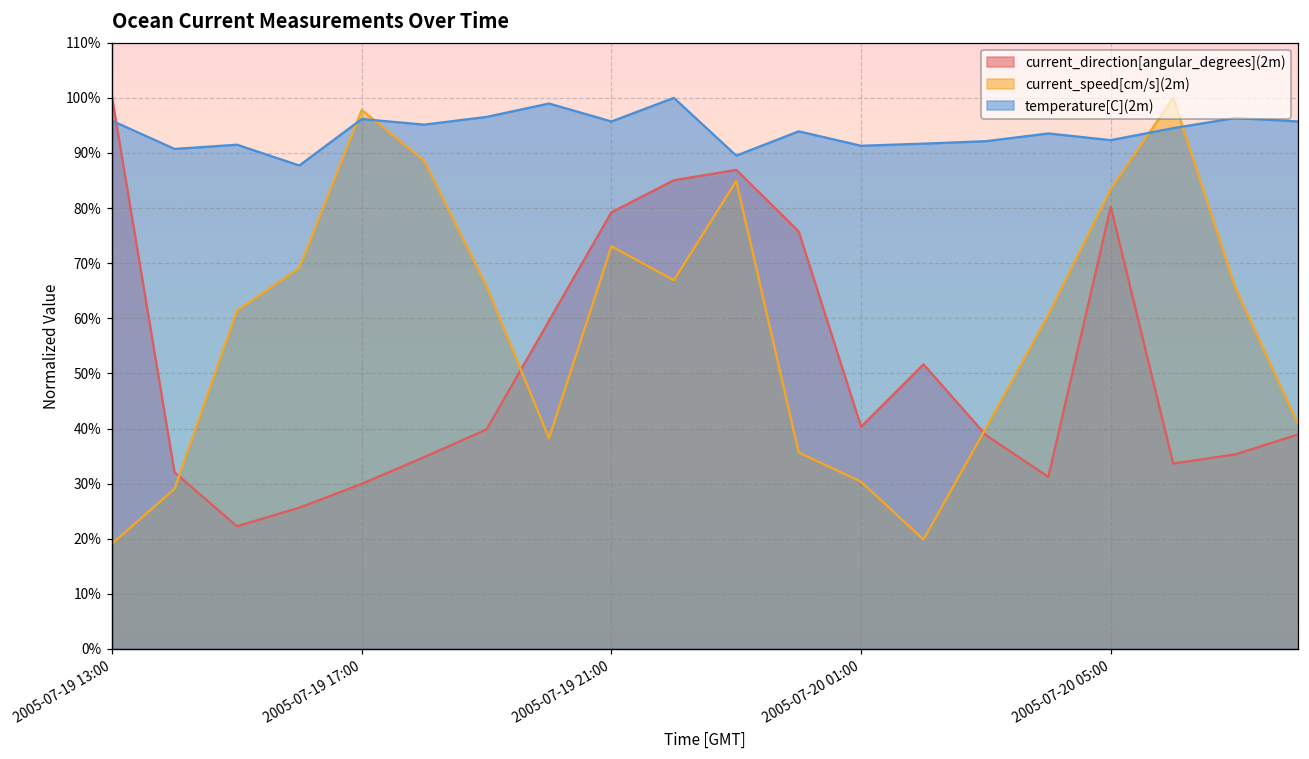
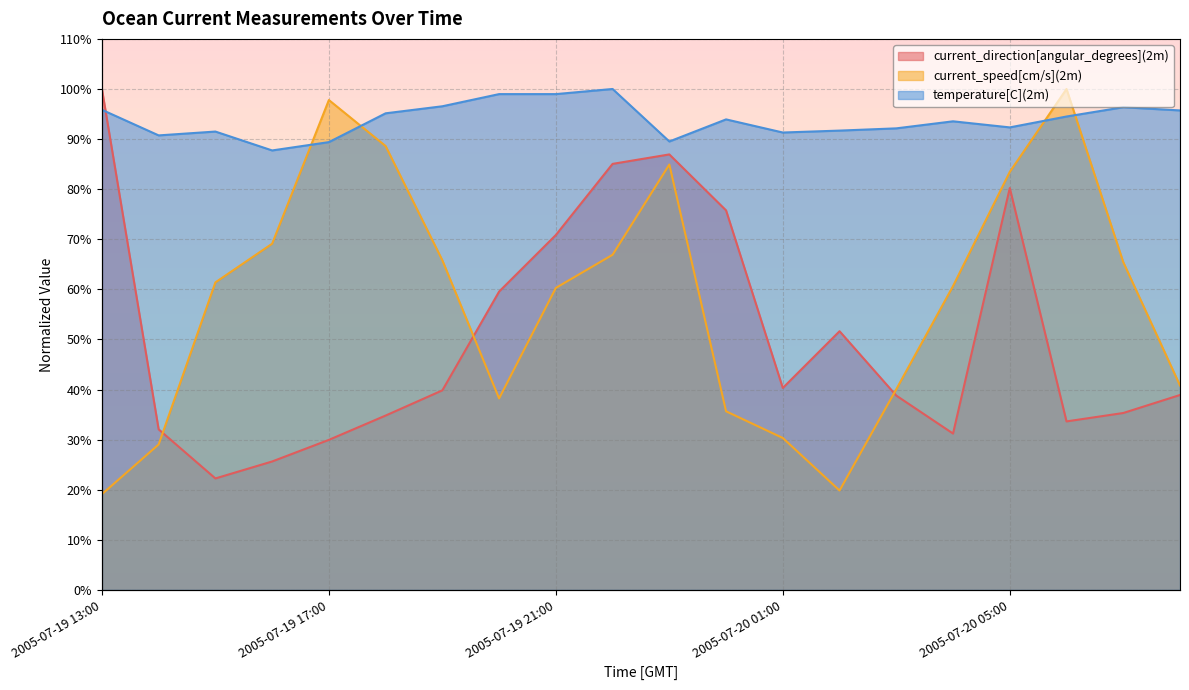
temperature[C](2m), 2005-07-19 17:00: 96% -> 89%
current_direction[angular_degrees](2m), 2005-07-19 21:00: 79% -> 71%
current_speed[cm/s](2m), 2005-07-19 21:00: 73% -> 60%
temperature[C](2m), 2005-07-19 21:00: 96% -> 99%
